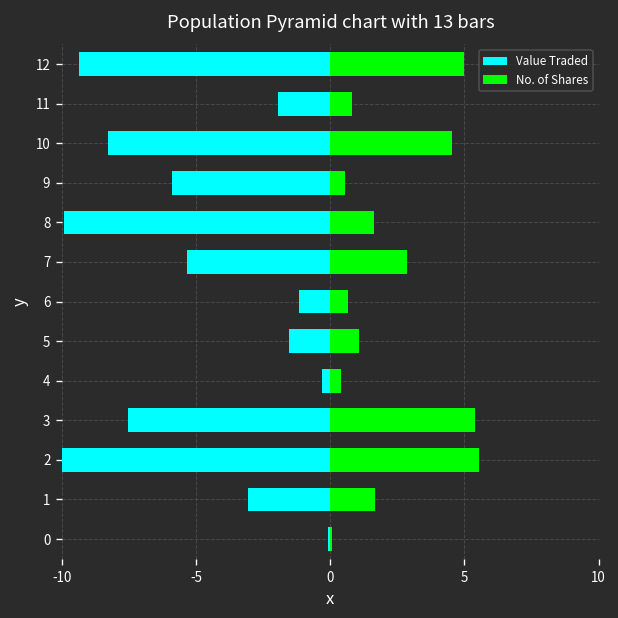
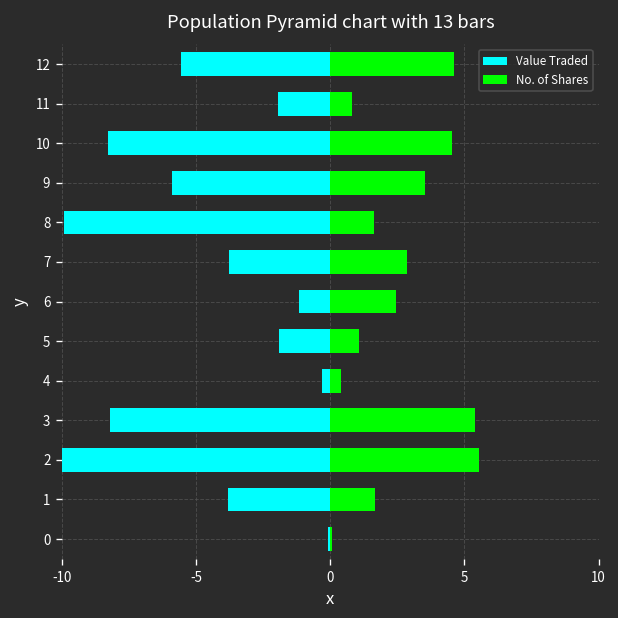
Value Traded, 12: -9.4 -> -5.6
No. of Shares, 12: 5.0 -> 4.6
No. of Shares, 9: 0.6 -> 3.5
Value Traded, 7: -5.4 -> -3.8
No. of Shares, 6: 0.7 -> 2.5
Value Traded, 5: -1.5 -> -1.9
Value Traded, 3: -7.5 -> -8.2
Value Traded, 1: -3.1 -> -3.8
